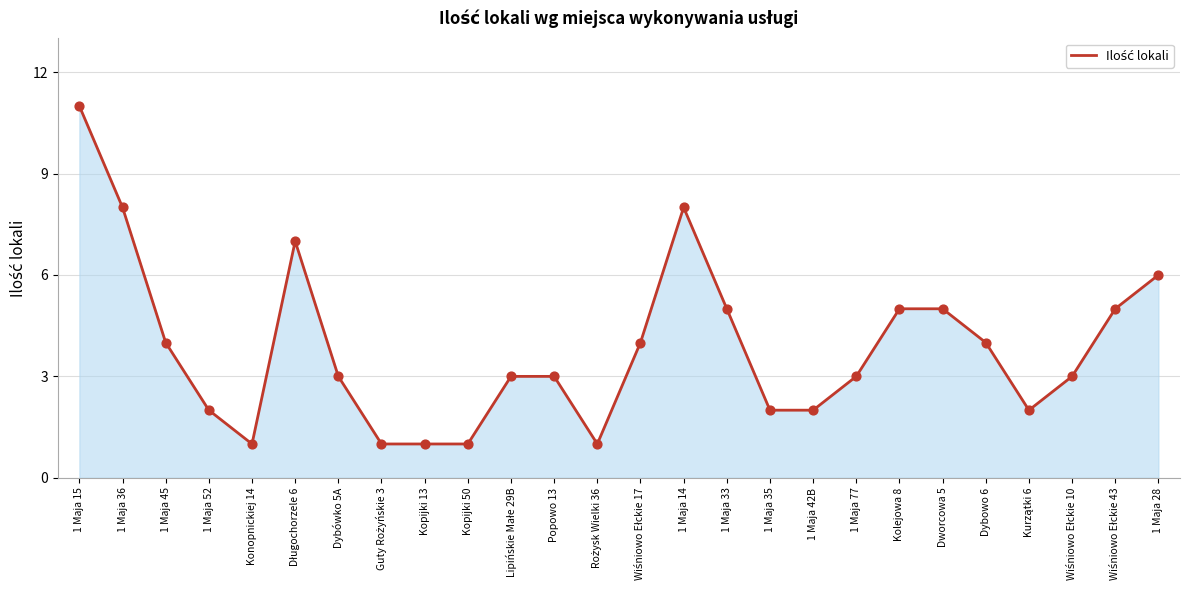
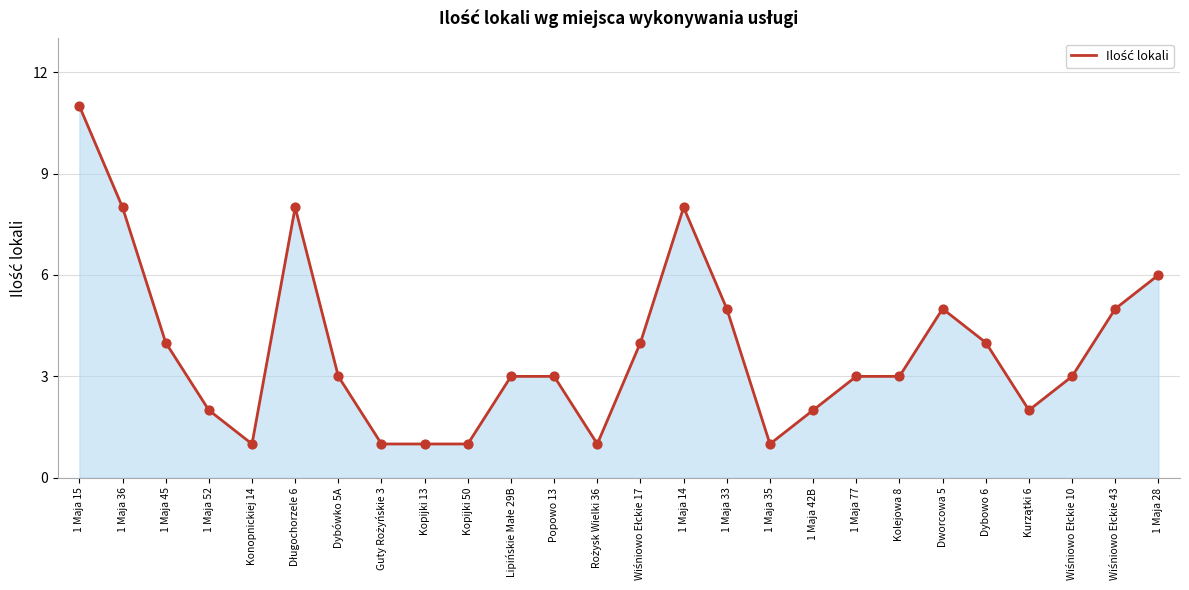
Długochorzele 6: 7 -> 8
1 Maja 35: 2 -> 1
Kolejowa 8: 5 -> 3
